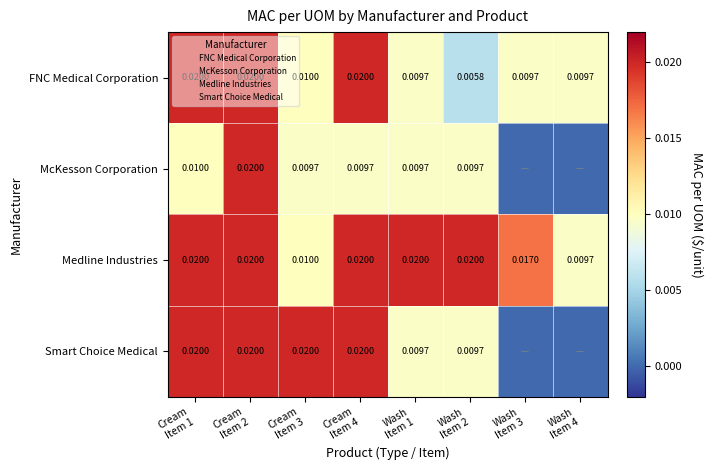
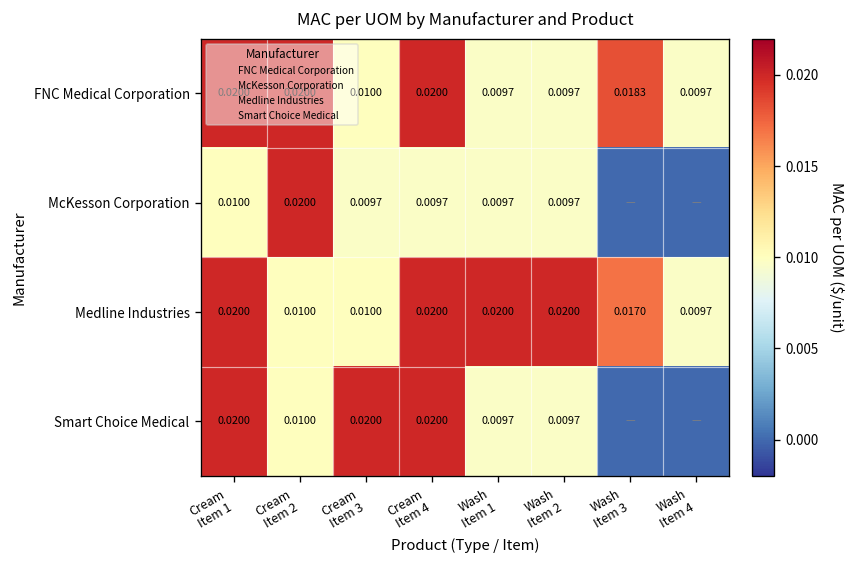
FNC Medical Corporation, Wash Item 2: 0.0058 -> 0.0097
FNC Medical Corporation, Wash Item 3: 0.0097 -> 0.0183
Medline Industries, Cream Item 2: 0.0200 -> 0.0100
Smart Choice Medical, Cream Item 2: 0.0200 -> 0.0100
